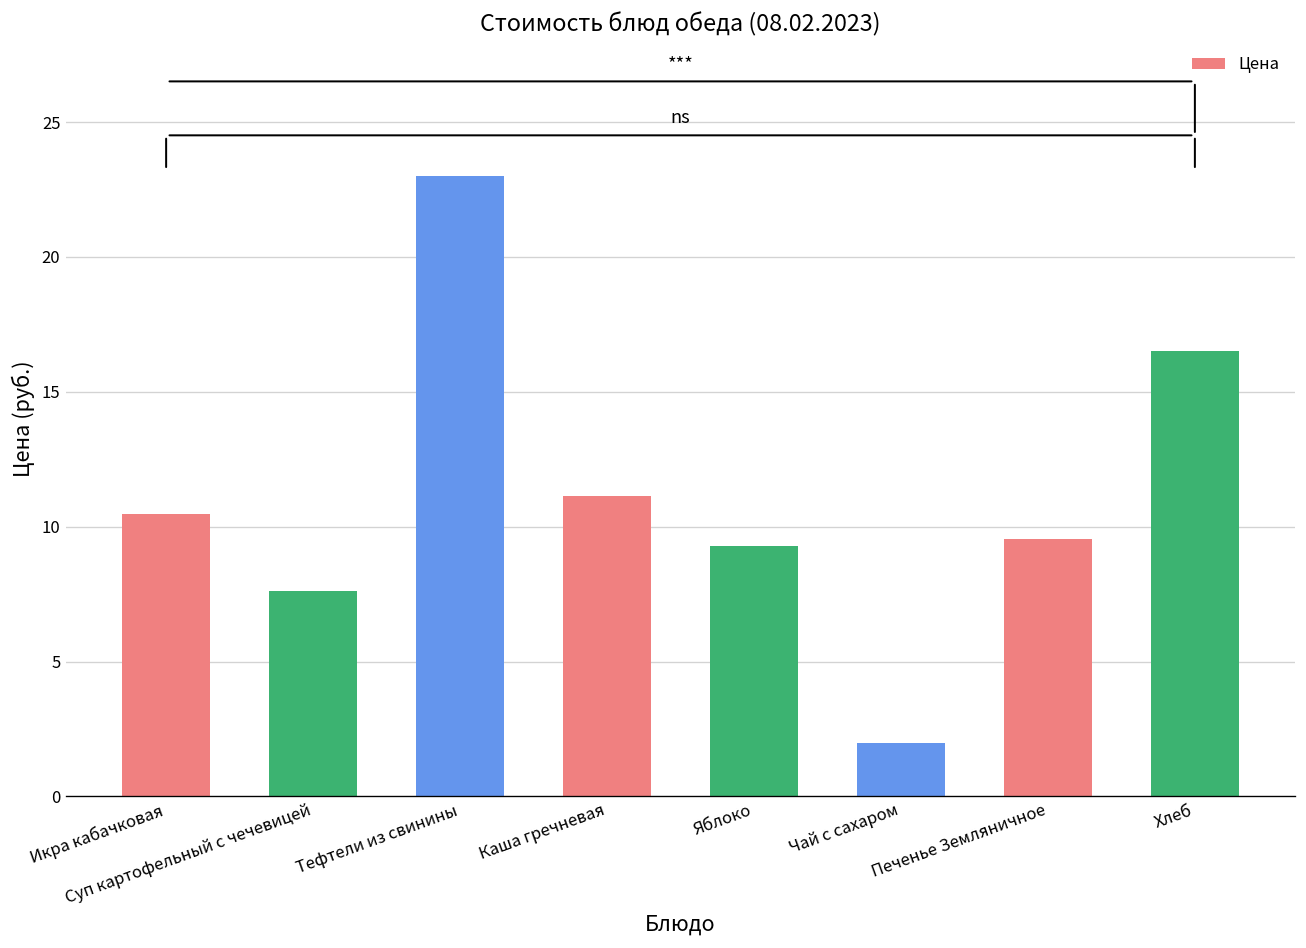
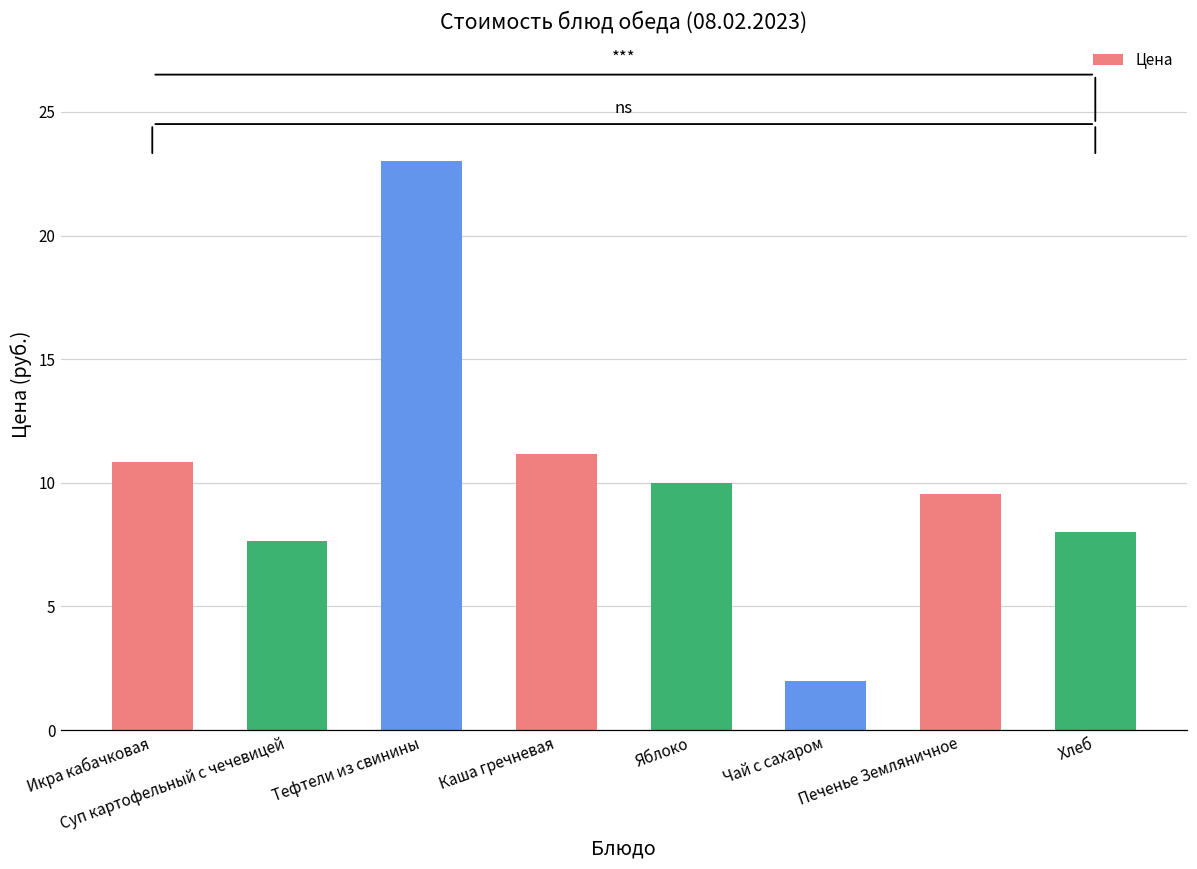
Икра кабачковая: 10.5 -> 10.8
Яблоко: 9.3 -> 10.0
Хлеб: 16.5 -> 8.0
